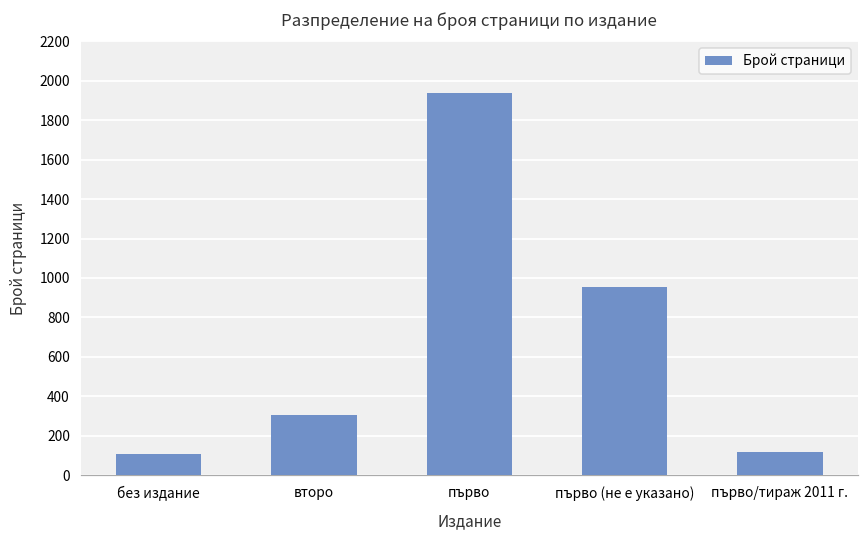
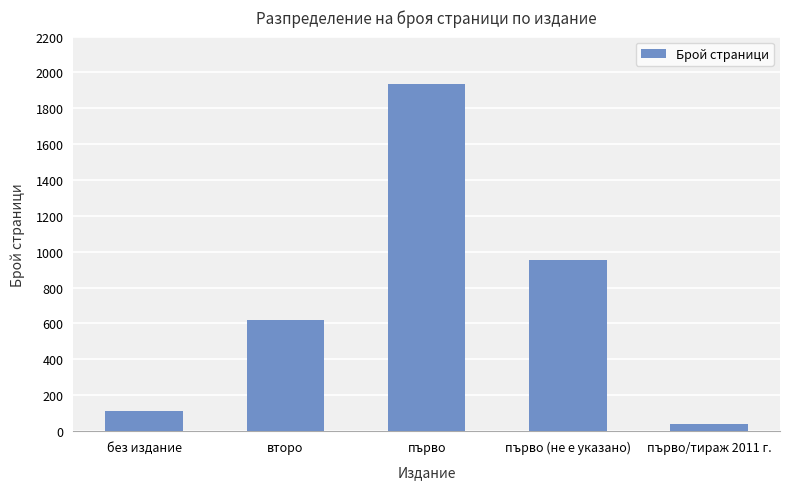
второ: 300 -> 620
първо/тираж 2011 г.: 120 -> 40
